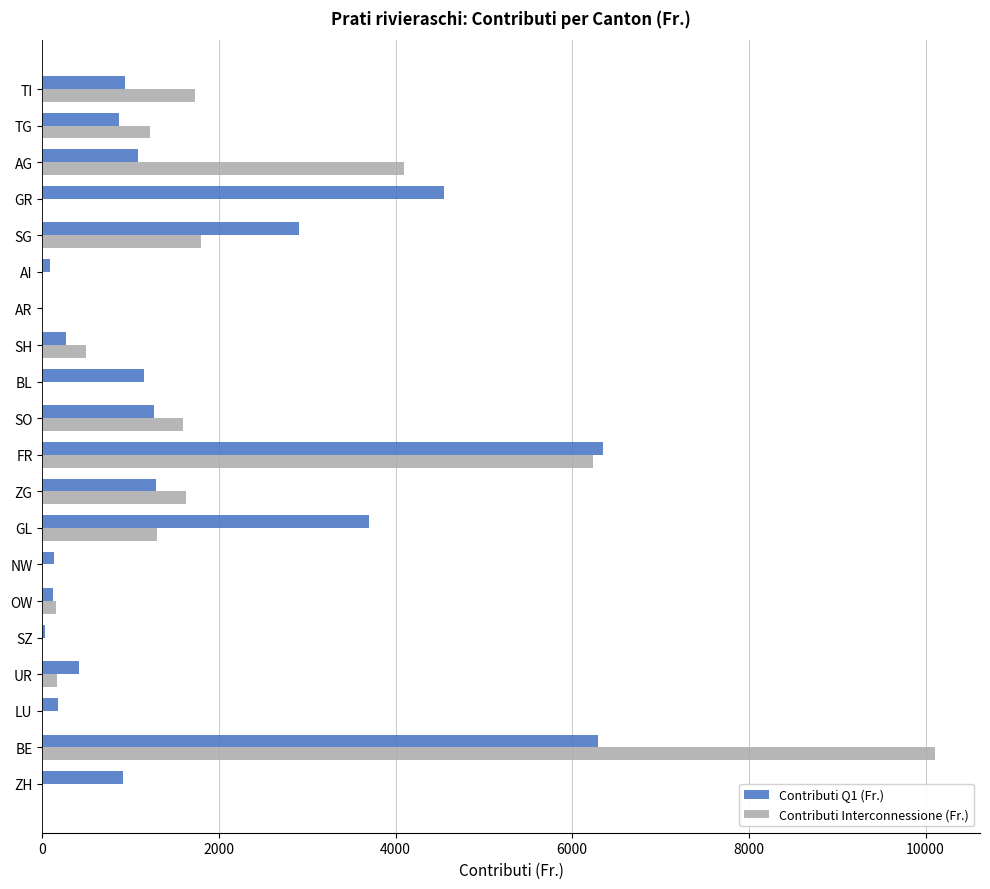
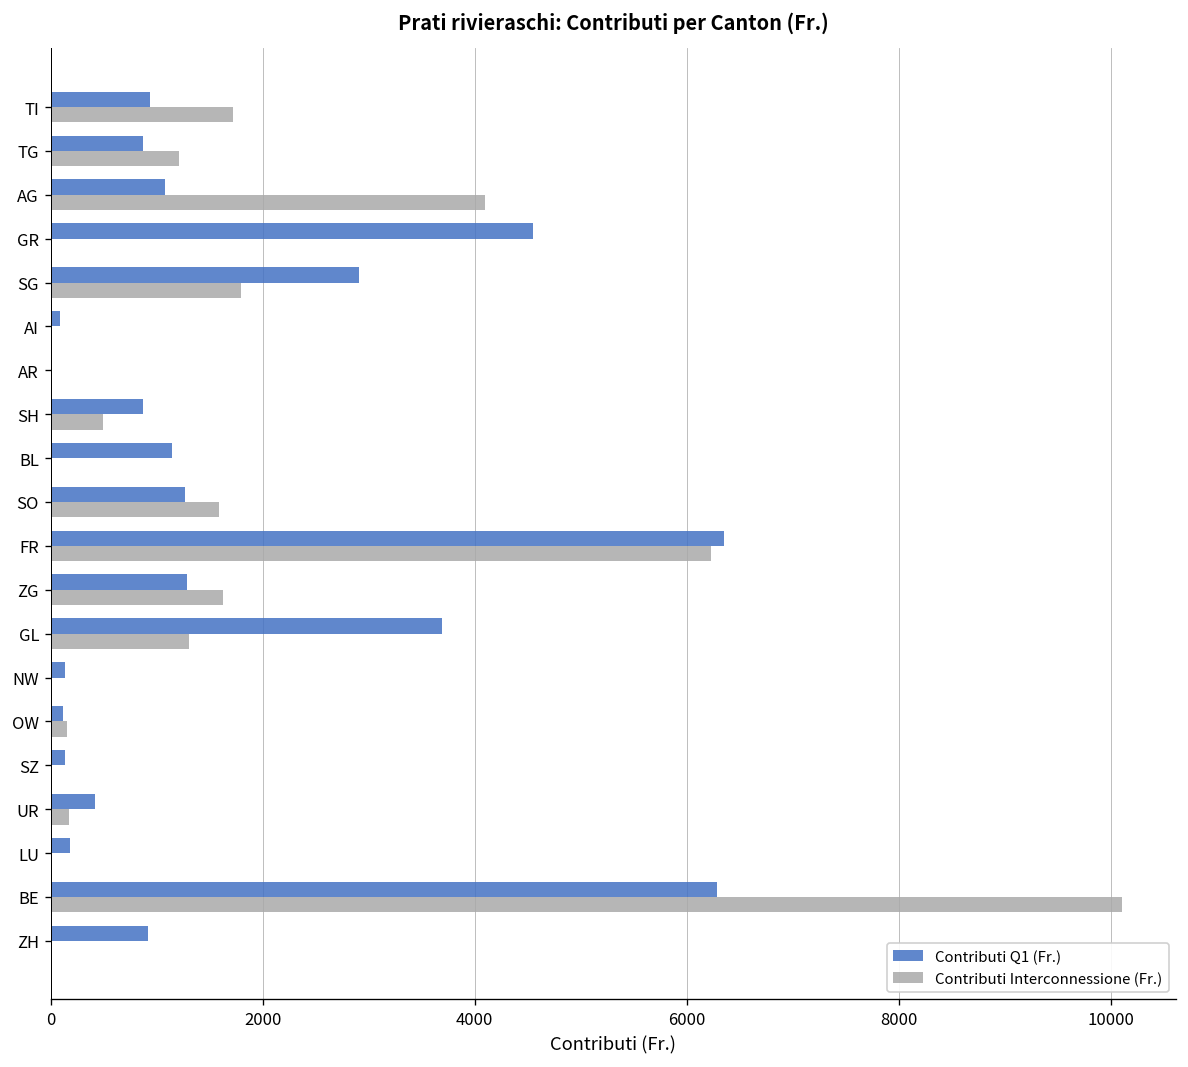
Contributi Q1 (Fr.), SH: 300 -> 900
Contributi Q1 (Fr.), SZ: 0 -> 100
